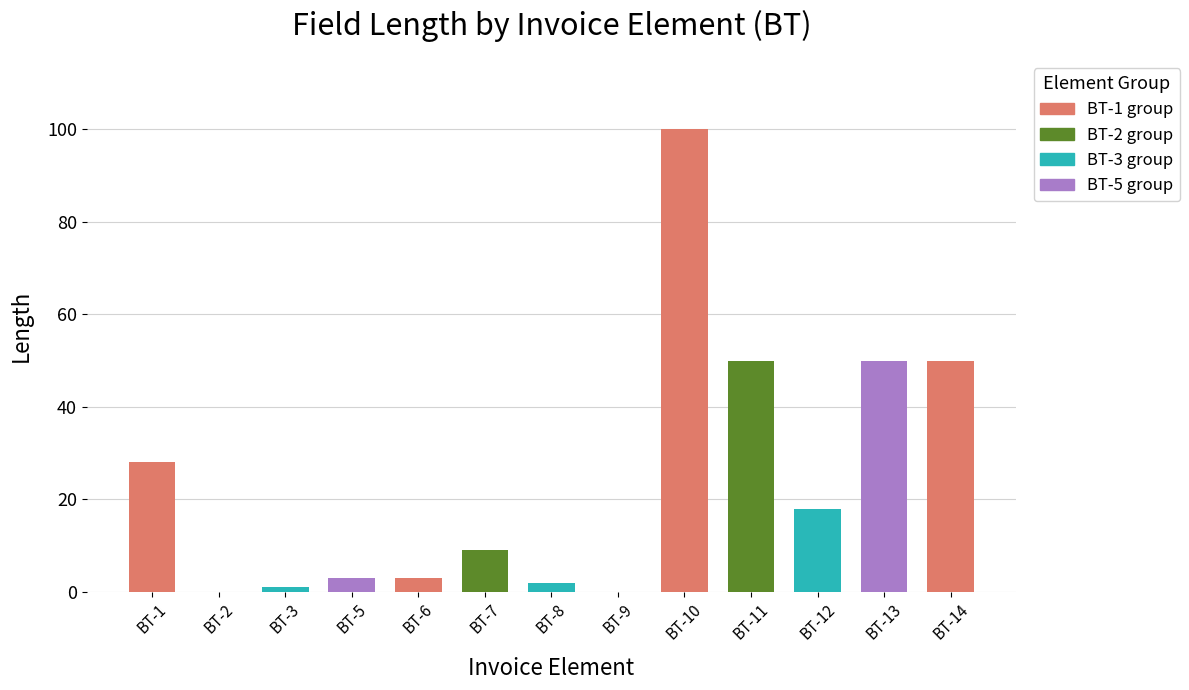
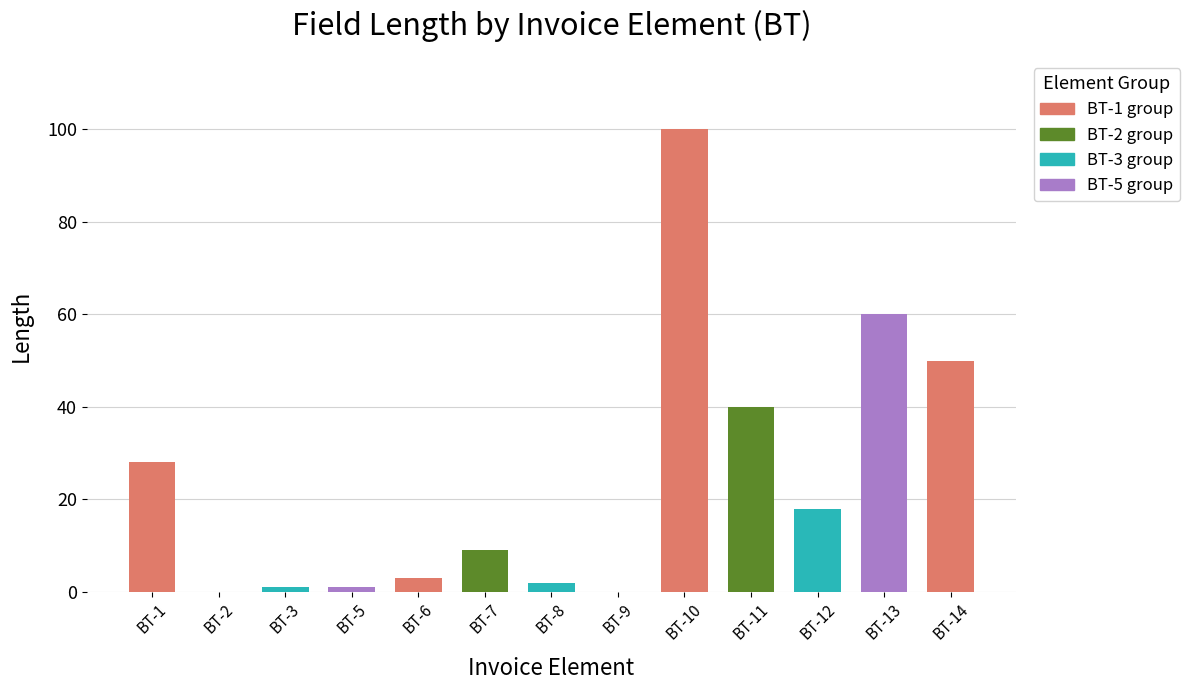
BT-5: 3 -> 1
BT-11: 50 -> 40
BT-13: 50 -> 60
